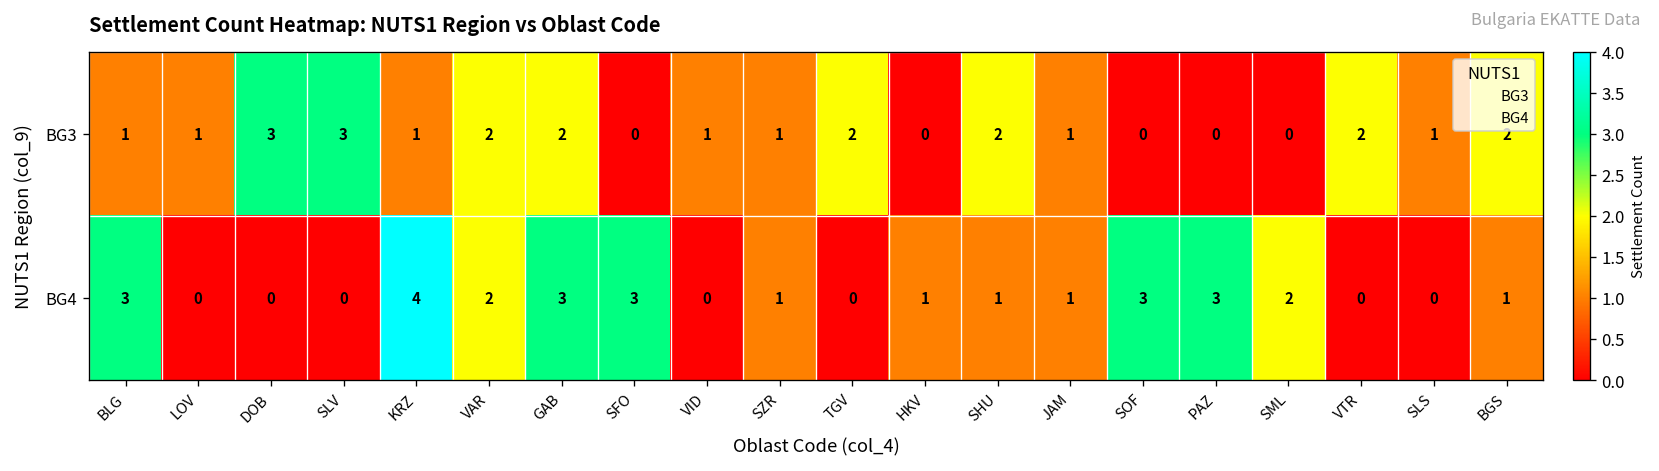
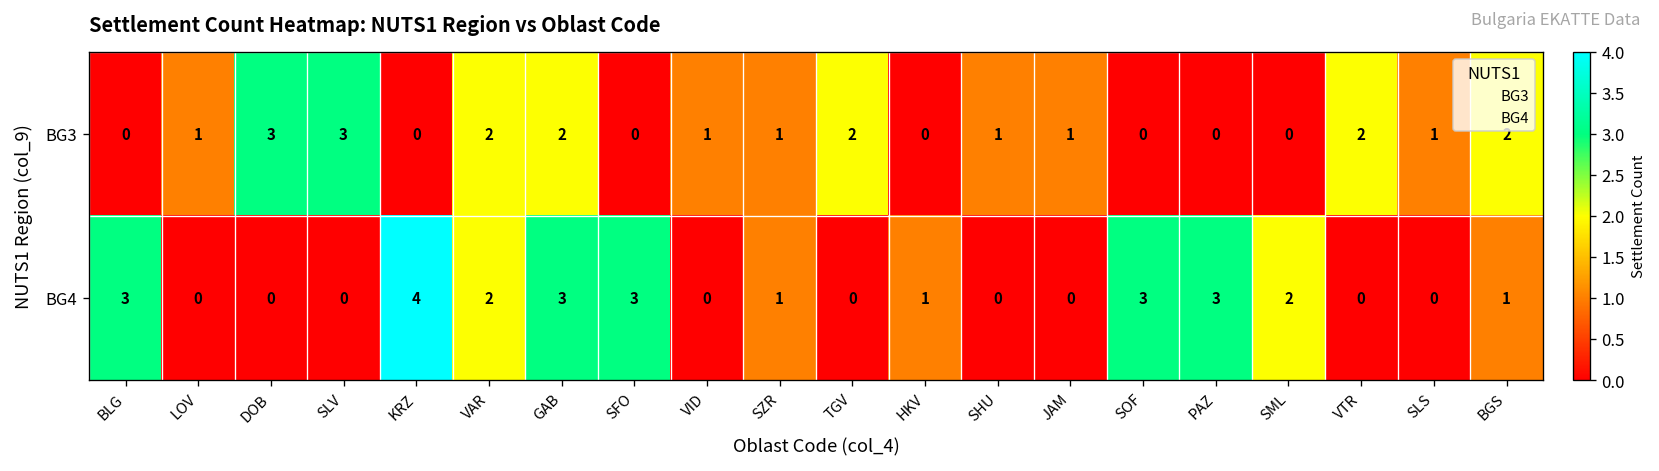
BG3, BLG: 1 -> 0
BG3, KRZ: 1 -> 0
BG3, SHU: 2 -> 1
BG4, SHU: 1 -> 0
BG4, JAM: 1 -> 0
